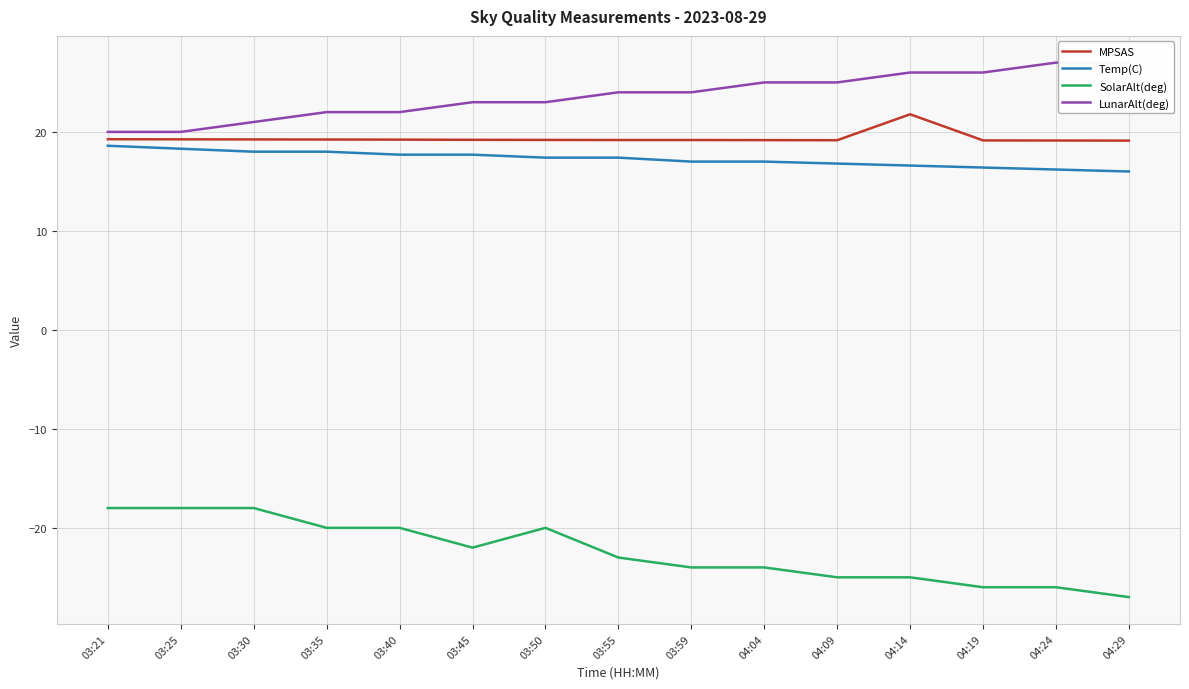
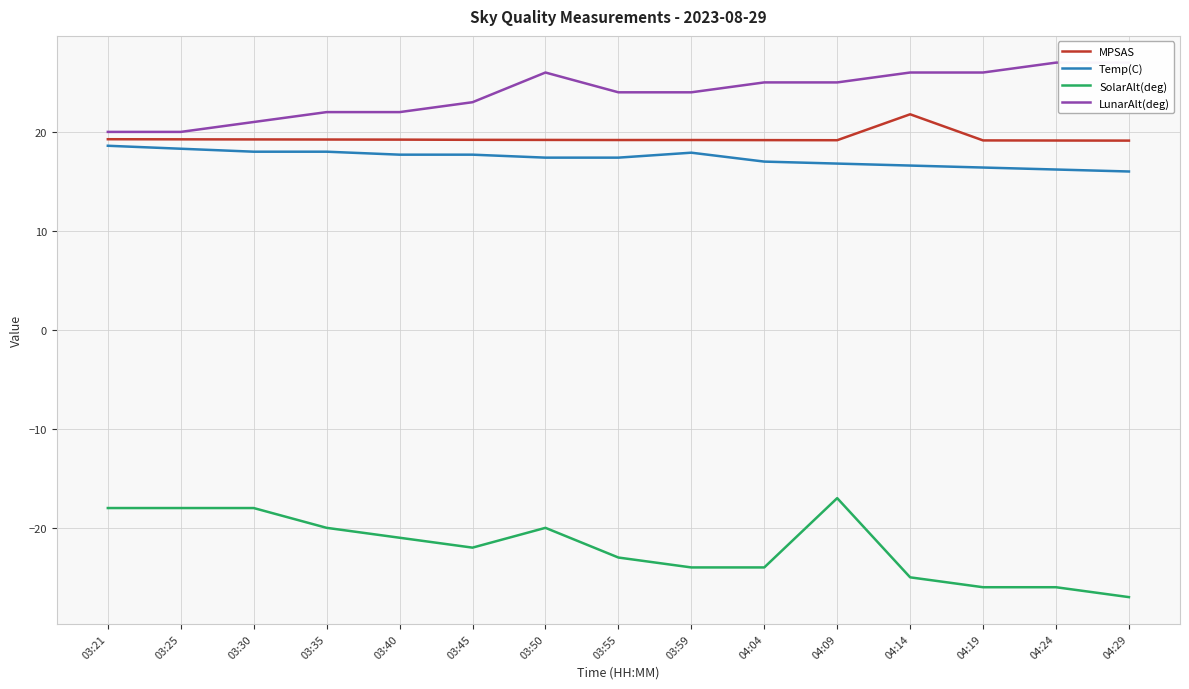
SolarAlt(deg), 03:40: -20 -> -21
LunarAlt(deg), 03:50: 23 -> 26
Temp(C), 03:59: 17 -> 18
SolarAlt(deg), 04:09: -25 -> -17
